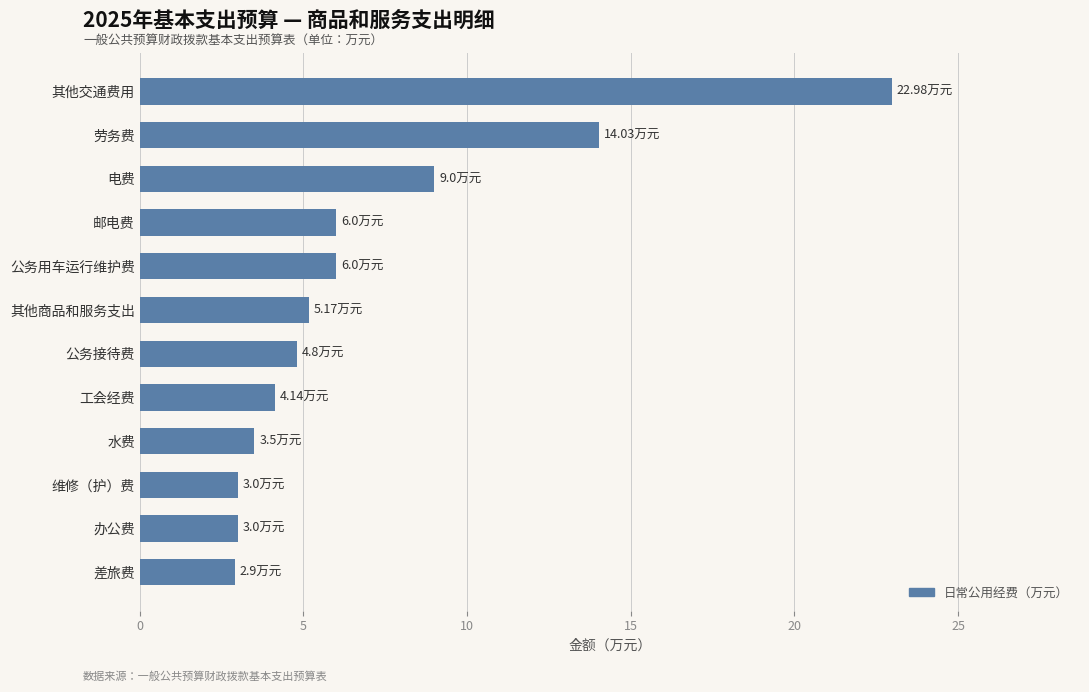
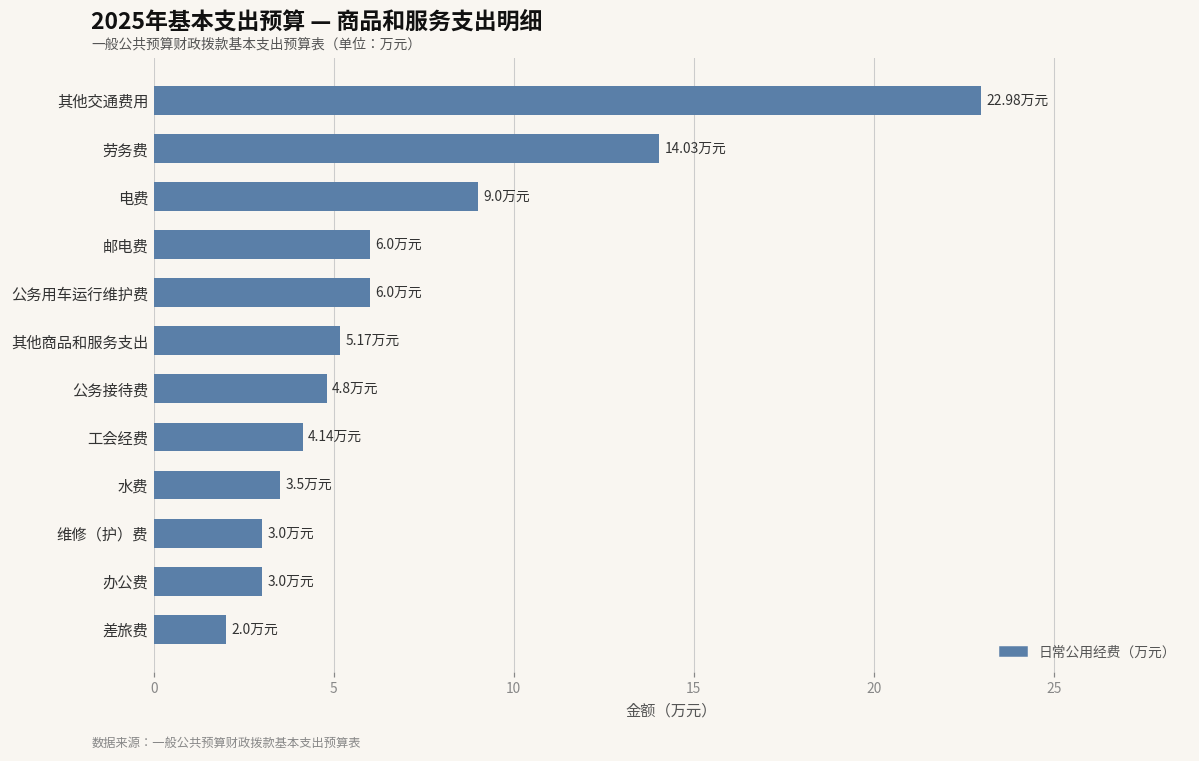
差旅费: 2.9 -> 2.0
